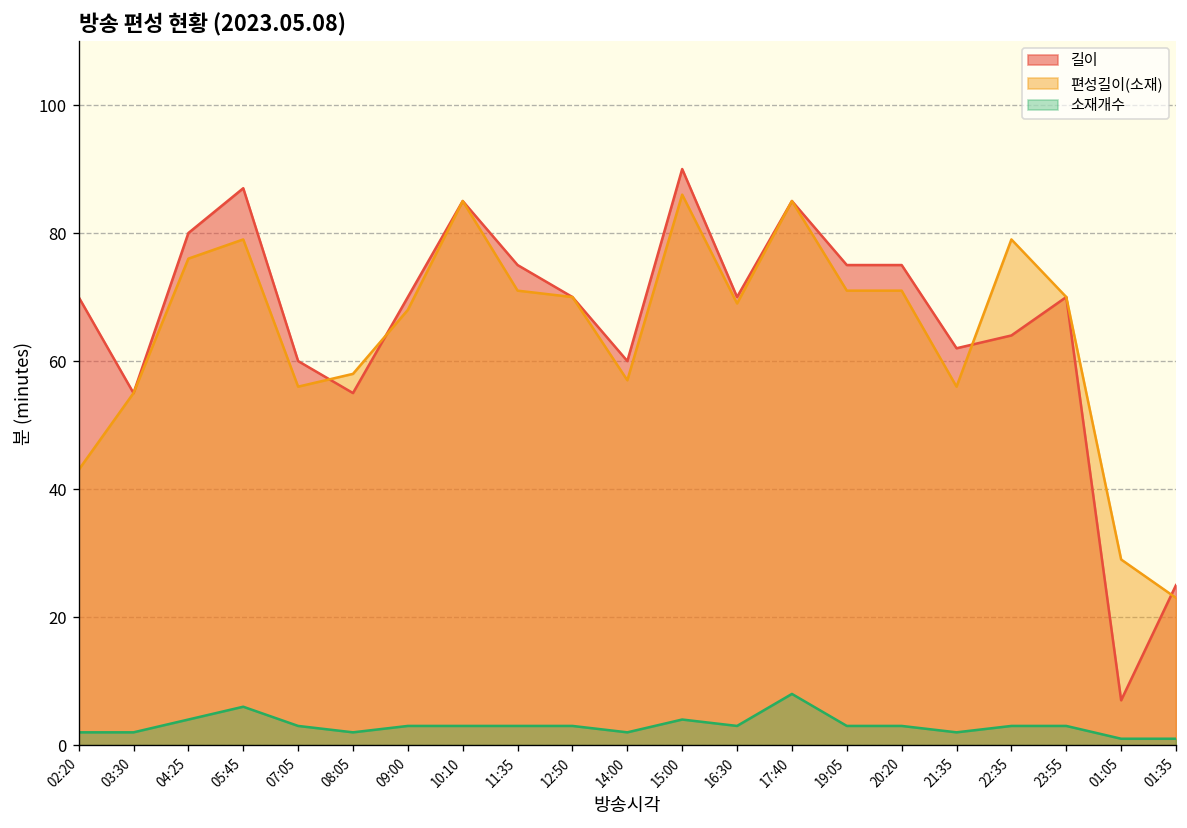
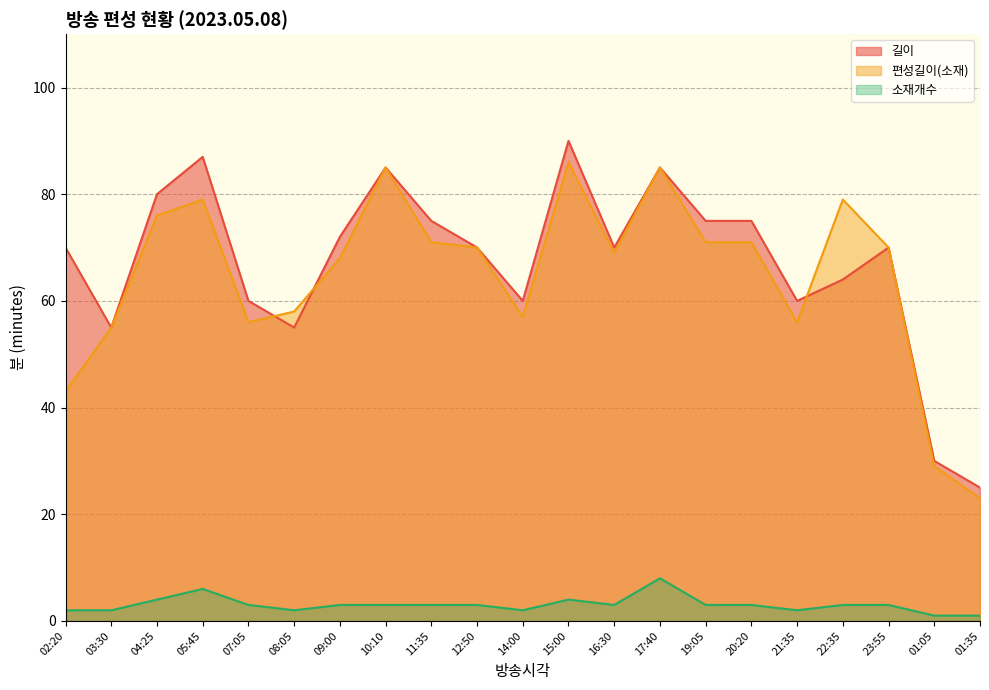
길이, 09:00: 70 -> 72
길이, 21:35: 62 -> 60
길이, 01:05: 7 -> 30
